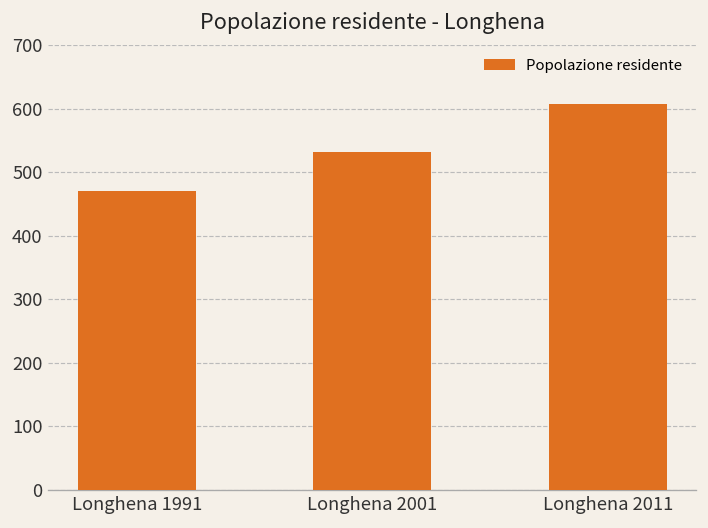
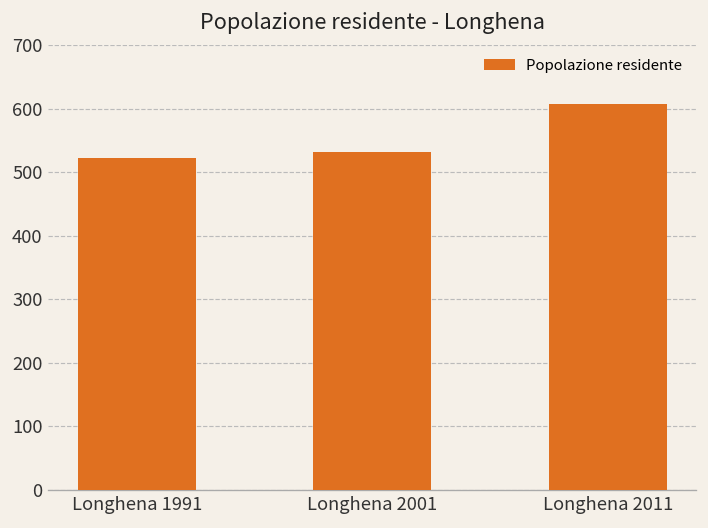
Longhena 1991: 470 -> 520
